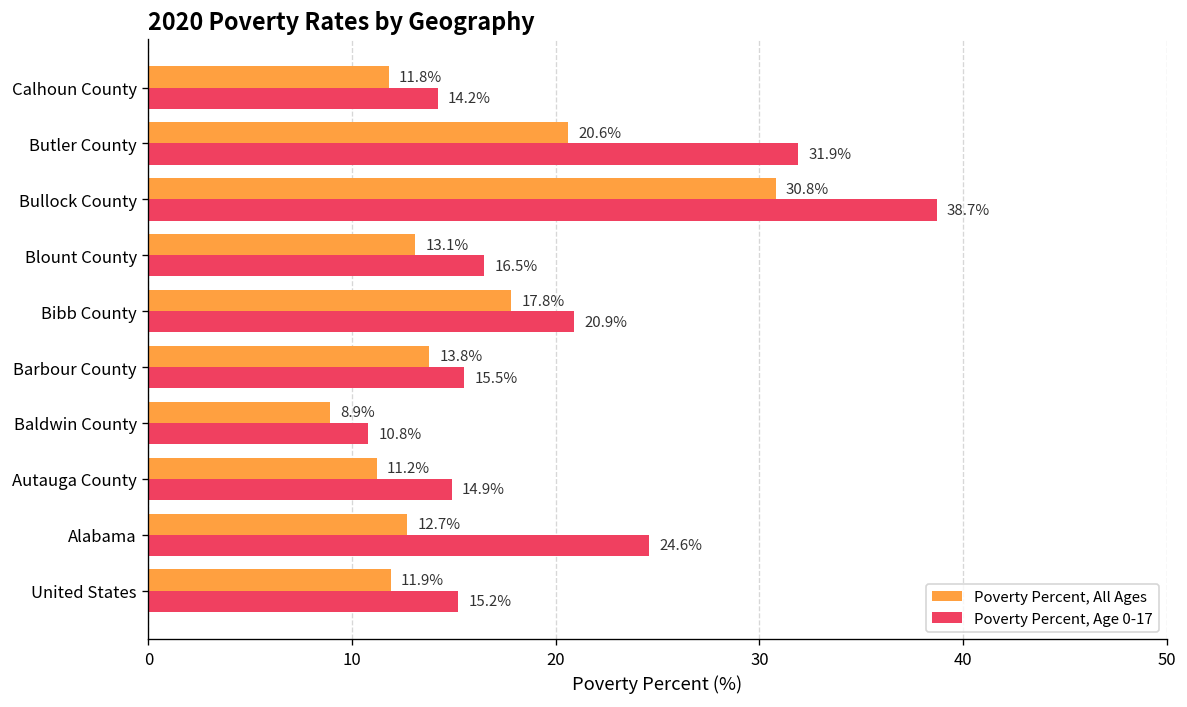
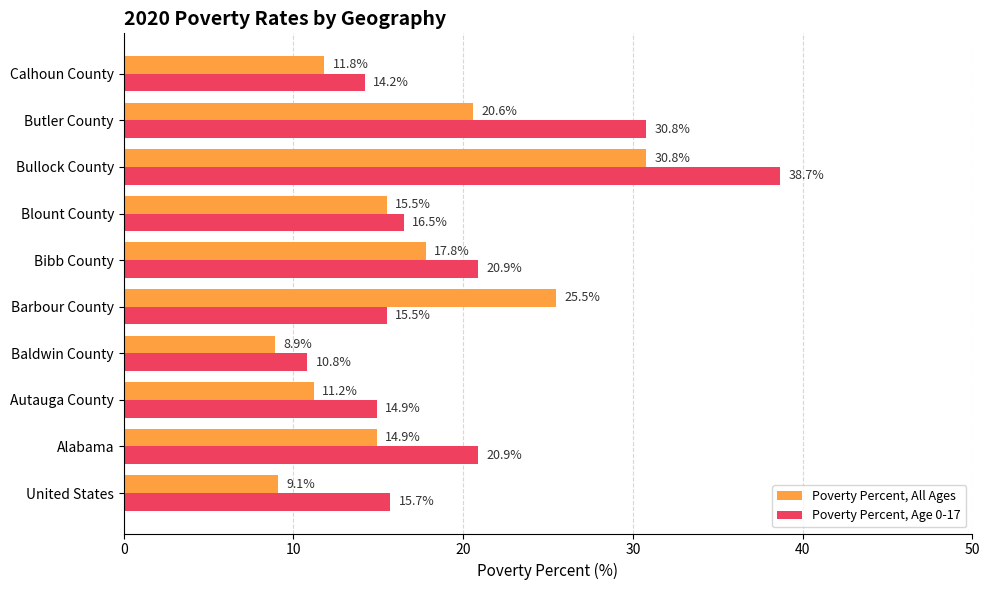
Poverty Percent, Age 0-17, Butler County: 31.9% -> 30.8%
Poverty Percent, All Ages, Blount County: 13.1% -> 15.5%
Poverty Percent, All Ages, Barbour County: 13.8% -> 25.5%
Poverty Percent, All Ages, Alabama: 12.7% -> 14.9%
Poverty Percent, Age 0-17, Alabama: 24.6% -> 20.9%
Poverty Percent, All Ages, United States: 11.9% -> 9.1%
Poverty Percent, Age 0-17, United States: 15.2% -> 15.7%
